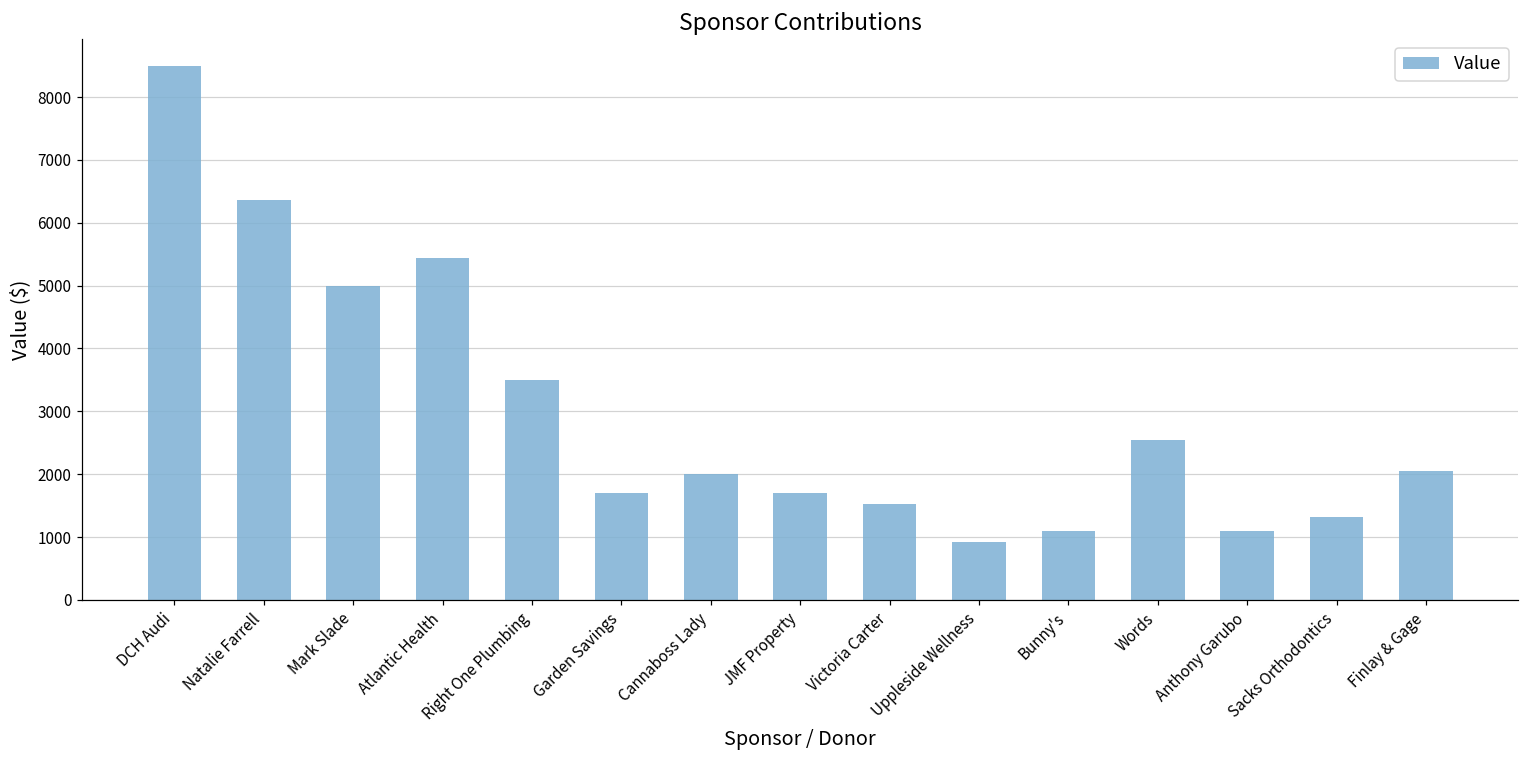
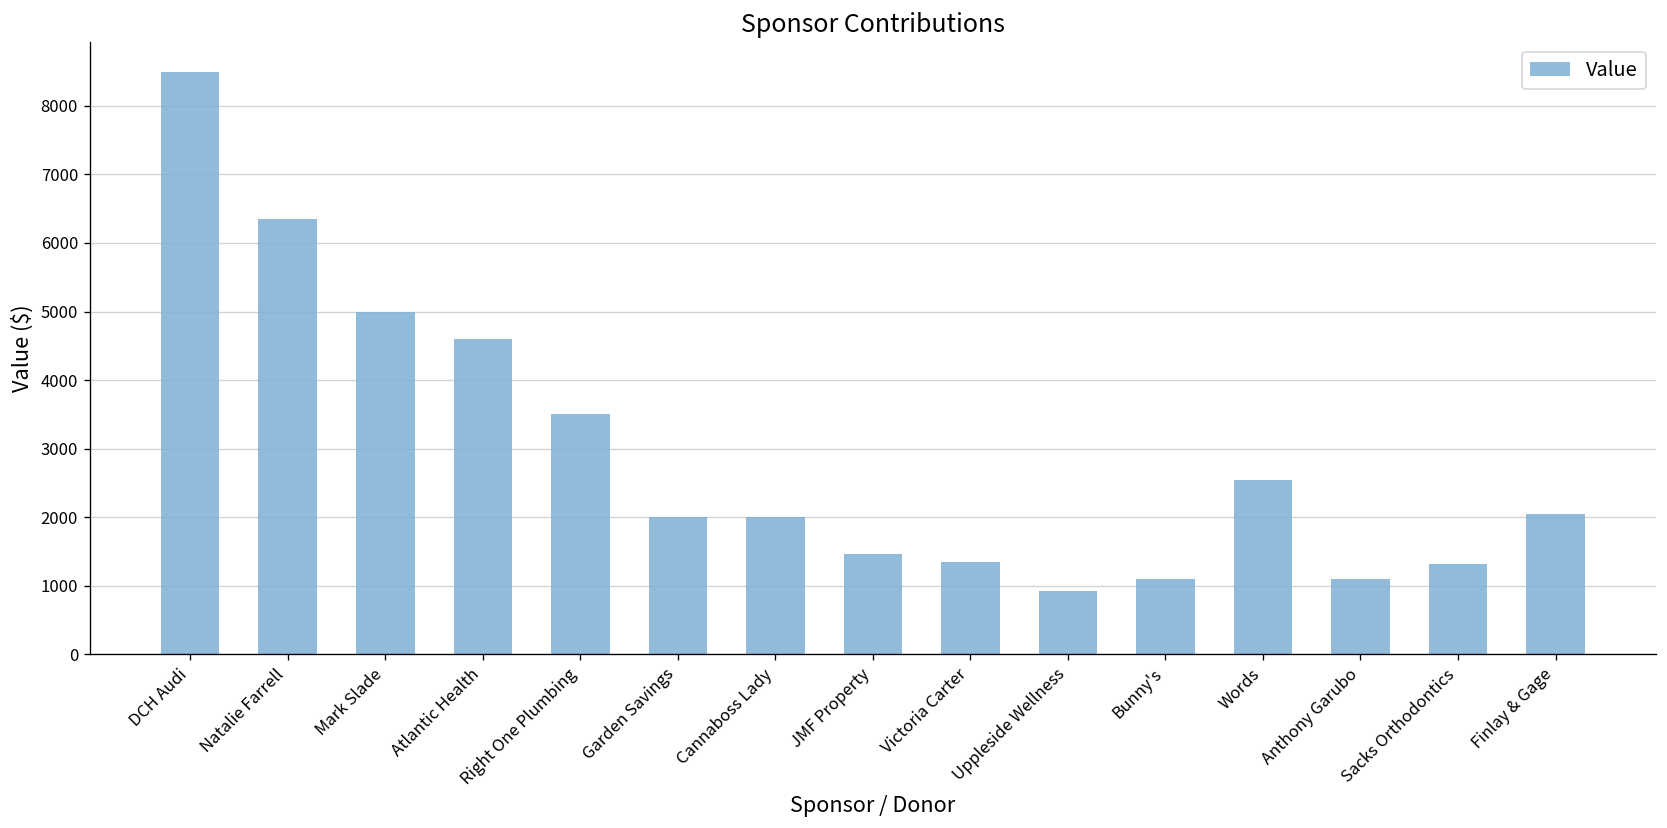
Atlantic Health: 5400 -> 4600
Garden Savings: 1700 -> 2000
JMF Property: 1700 -> 1500
Victoria Carter: 1500 -> 1400
